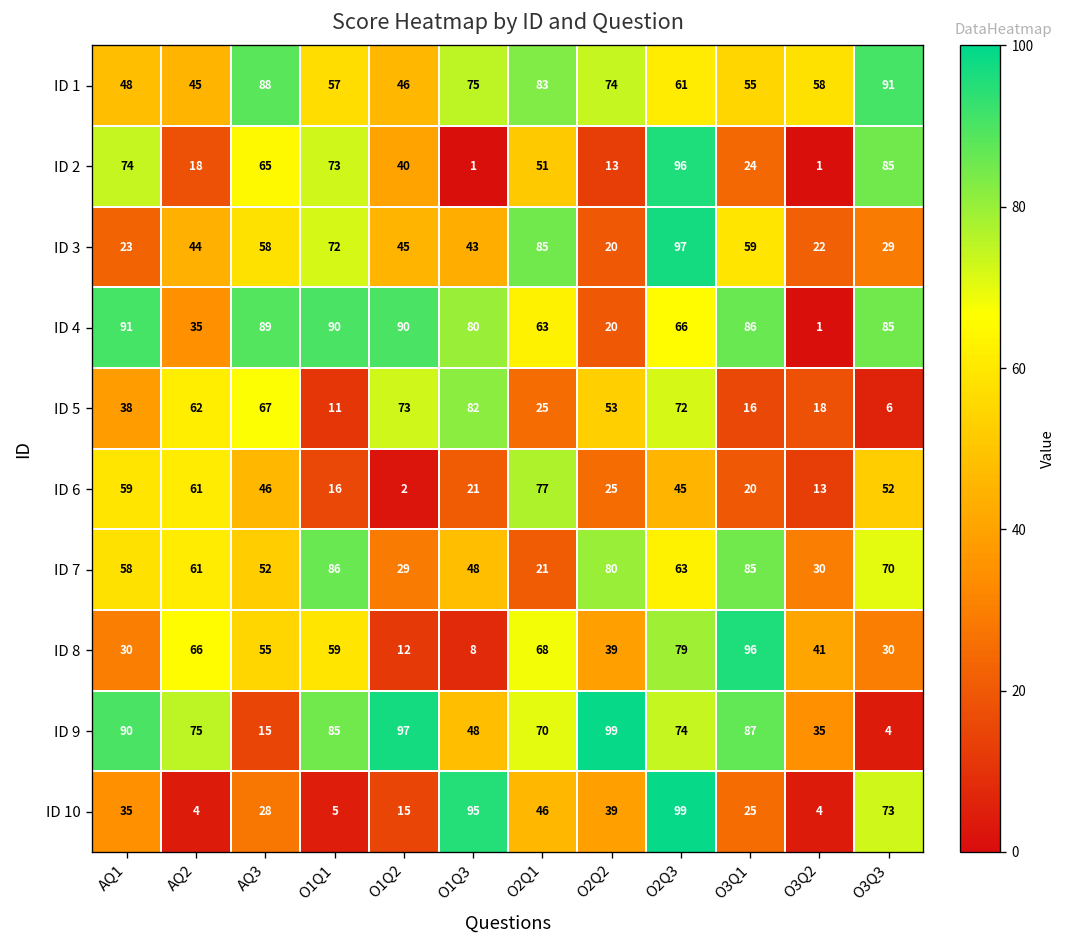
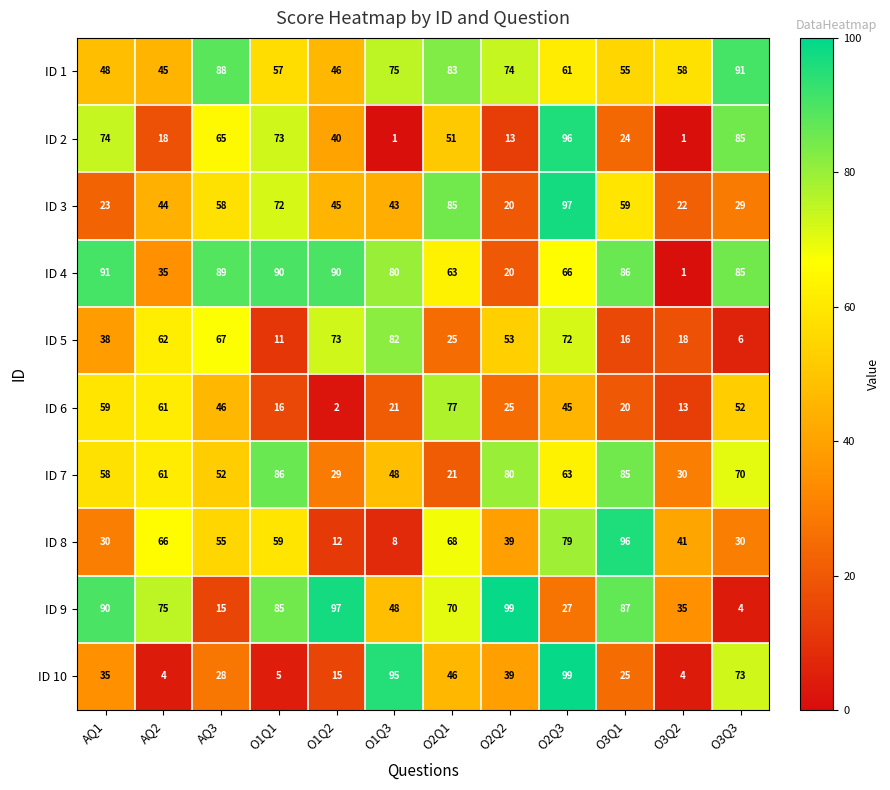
ID 9, O2Q3: 74 -> 27
